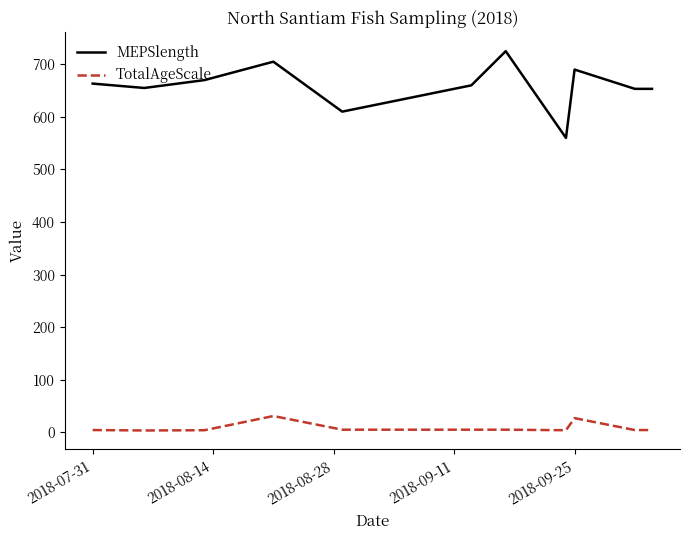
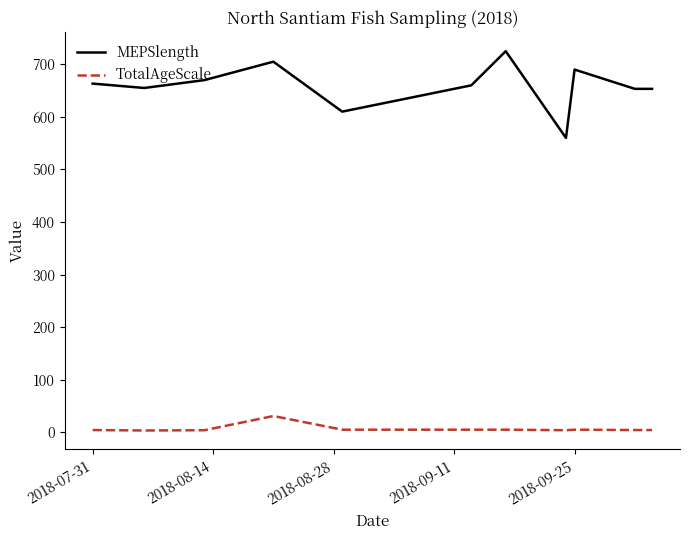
TotalAgeScale, 2018-09-25: 30 -> 10
